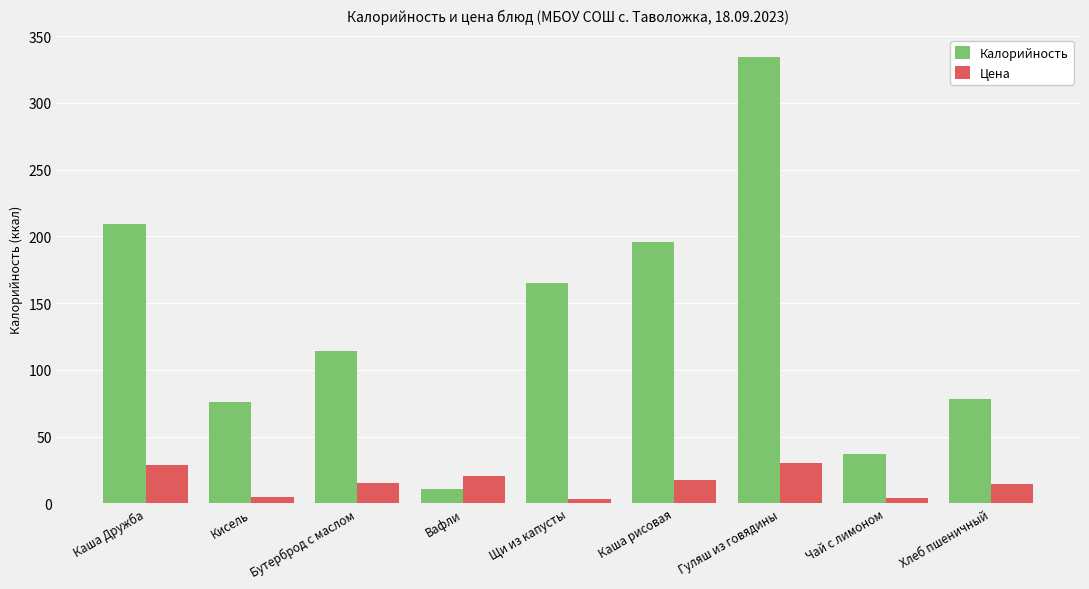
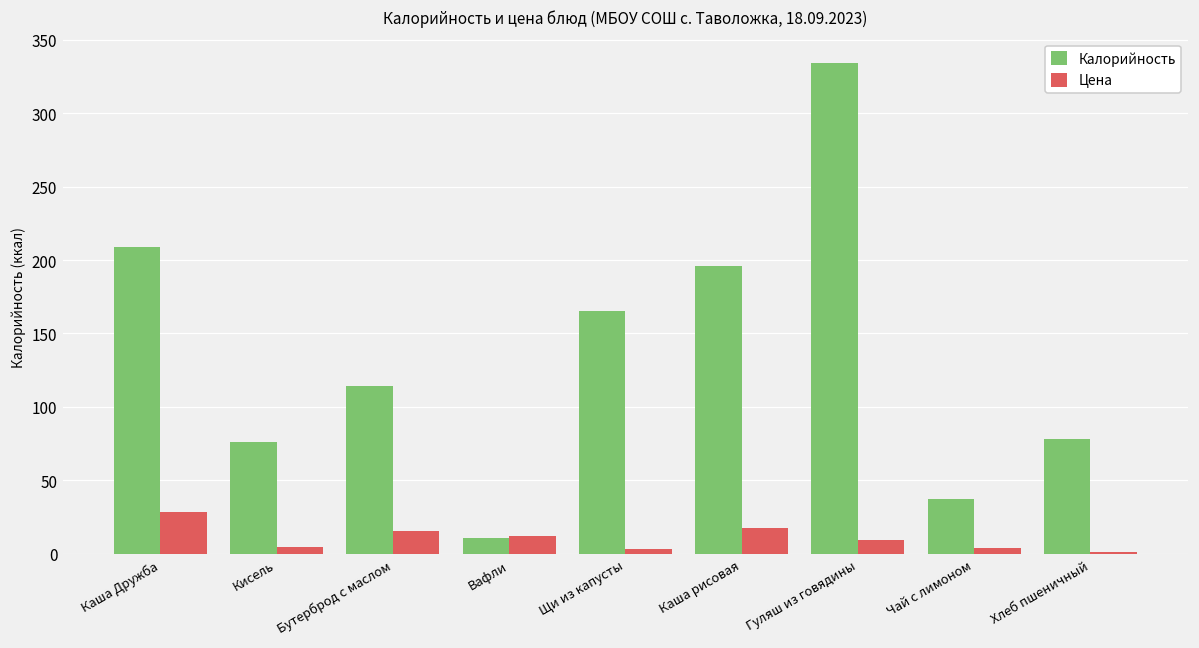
Цена, Вафли: 21 -> 12
Цена, Гуляш из говядины: 30 -> 9
Цена, Хлеб пшеничный: 14 -> 2
